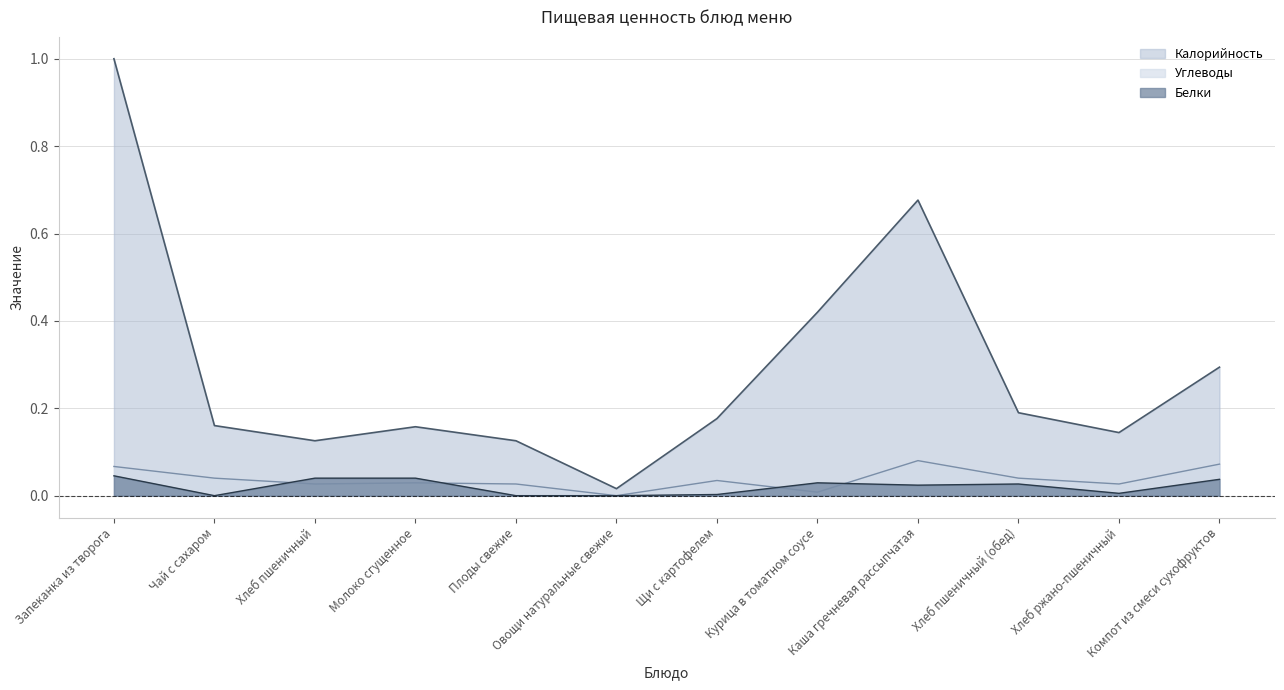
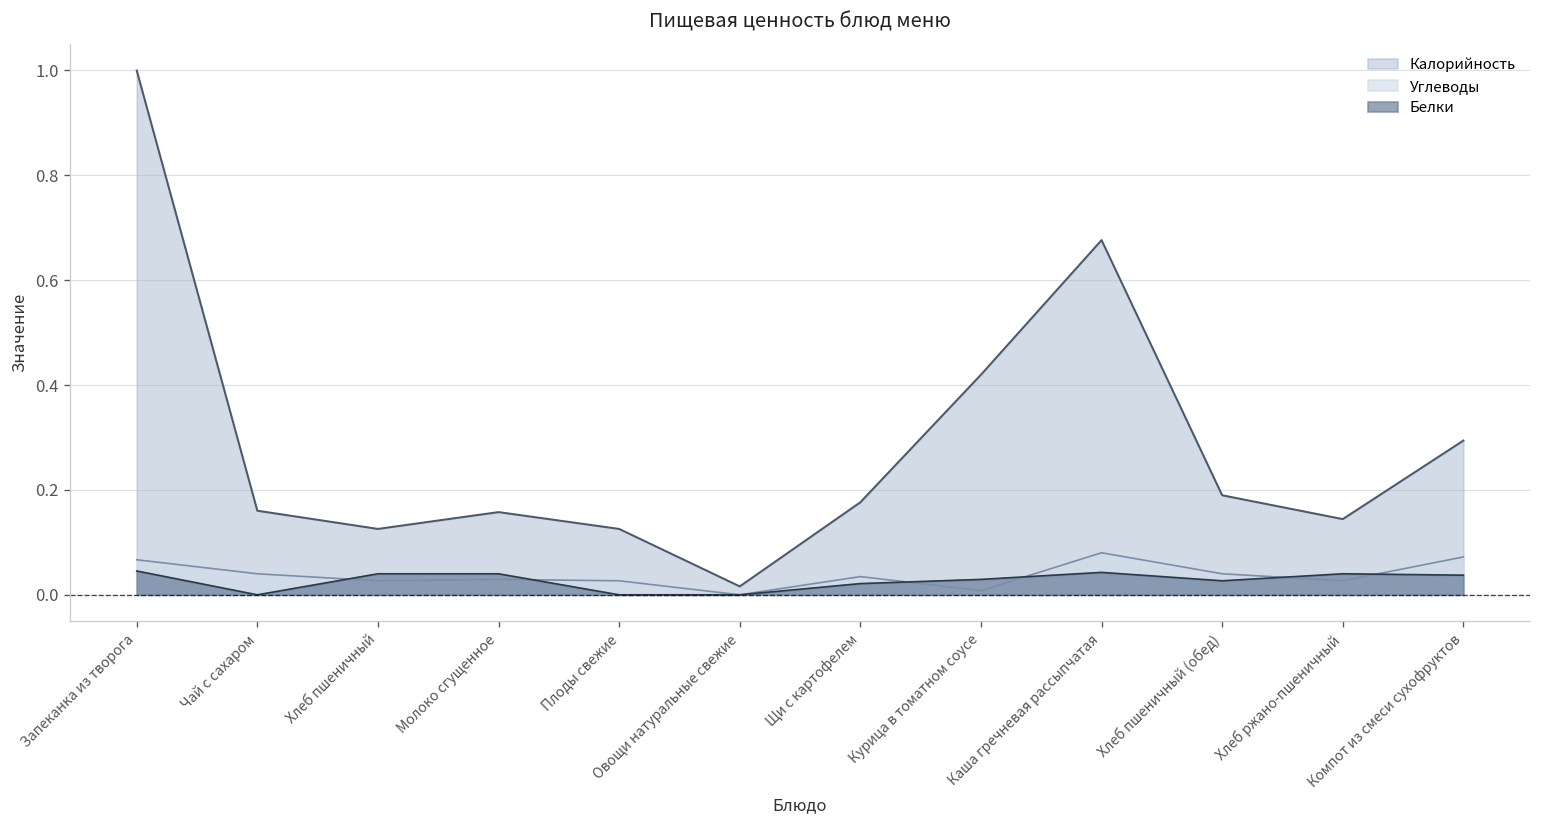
Белки, Щи с картофелем: 0.00 -> 0.02
Белки, Каша гречневая рассыпчатая: 0.02 -> 0.04
Белки, Хлеб ржано-пшеничный: 0.01 -> 0.04
